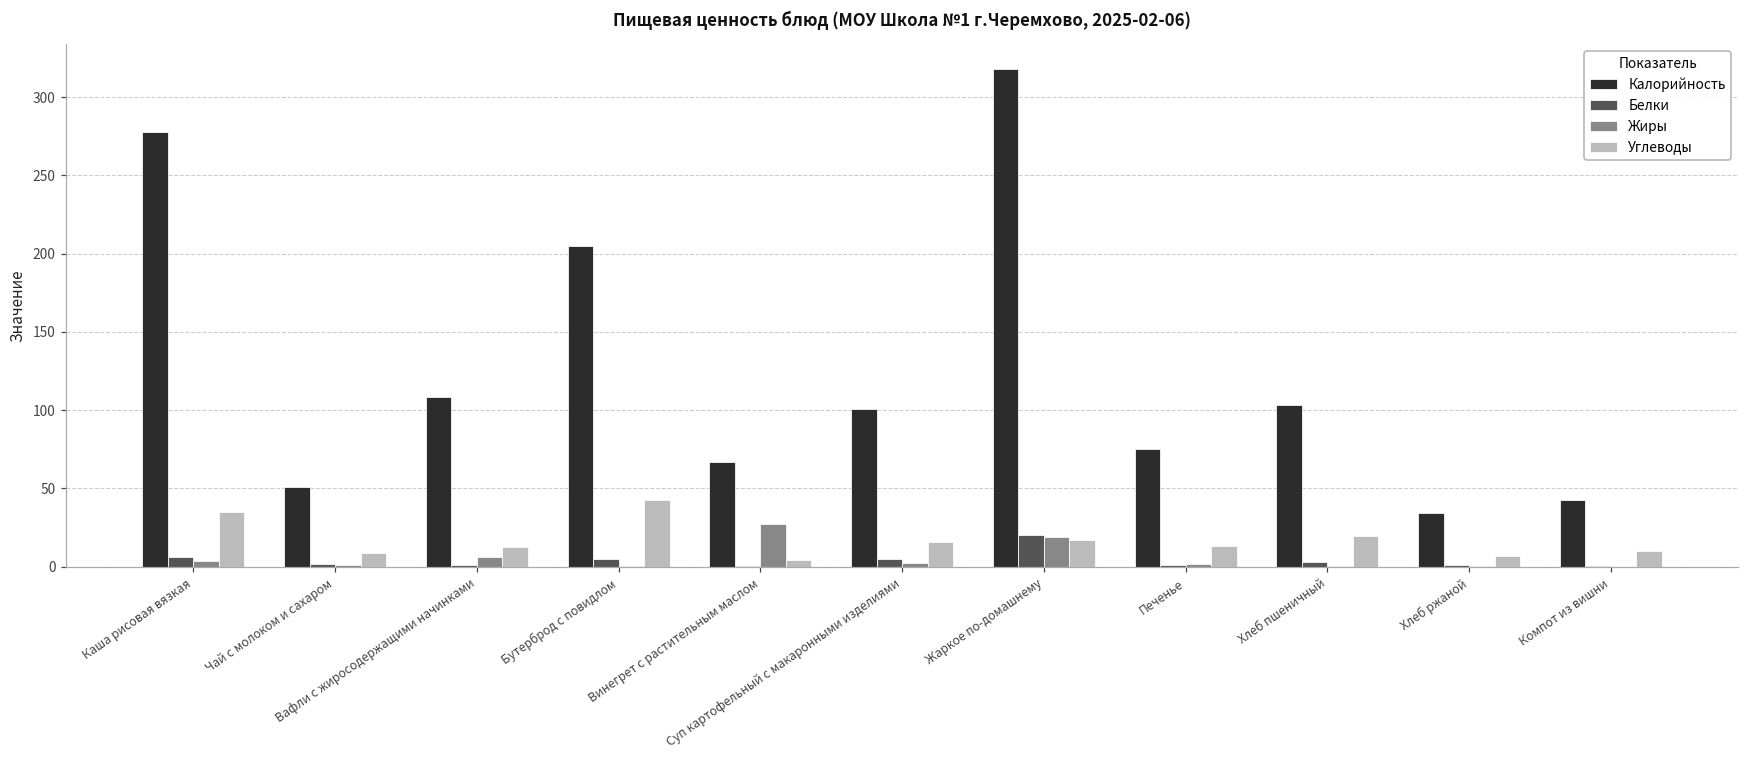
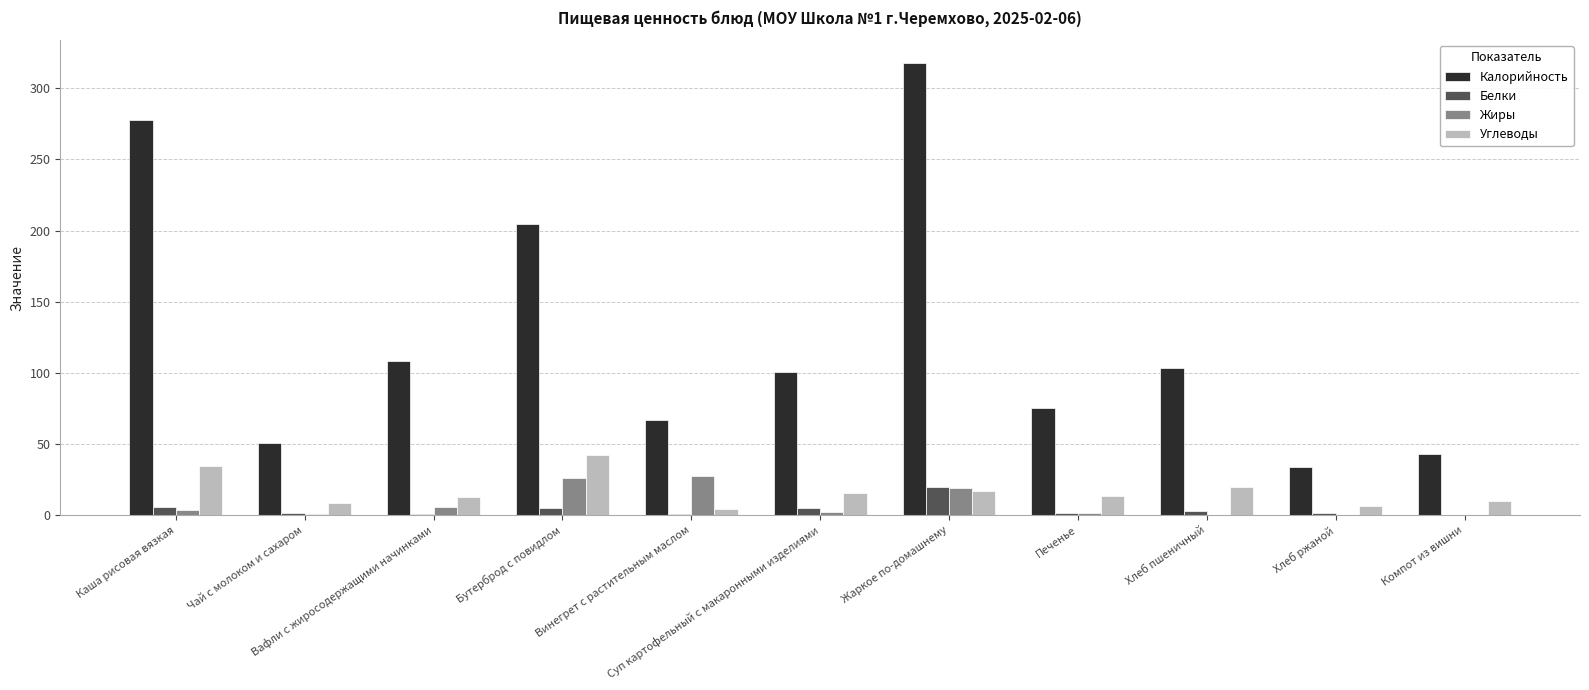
Жиры, Бутерброд с повидлом: 1 -> 26
